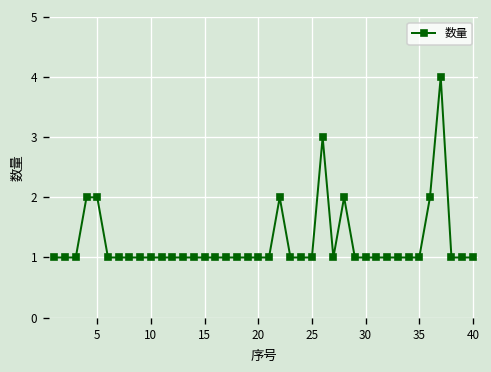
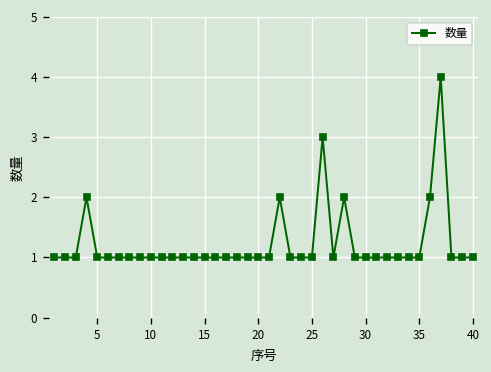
5: 2 -> 1
